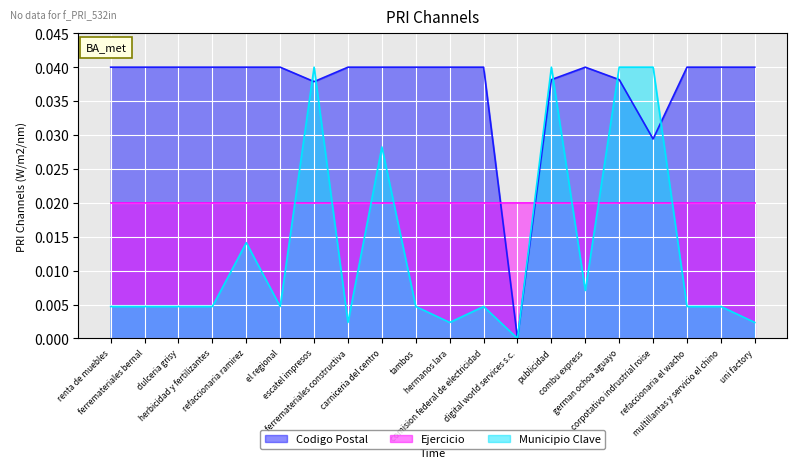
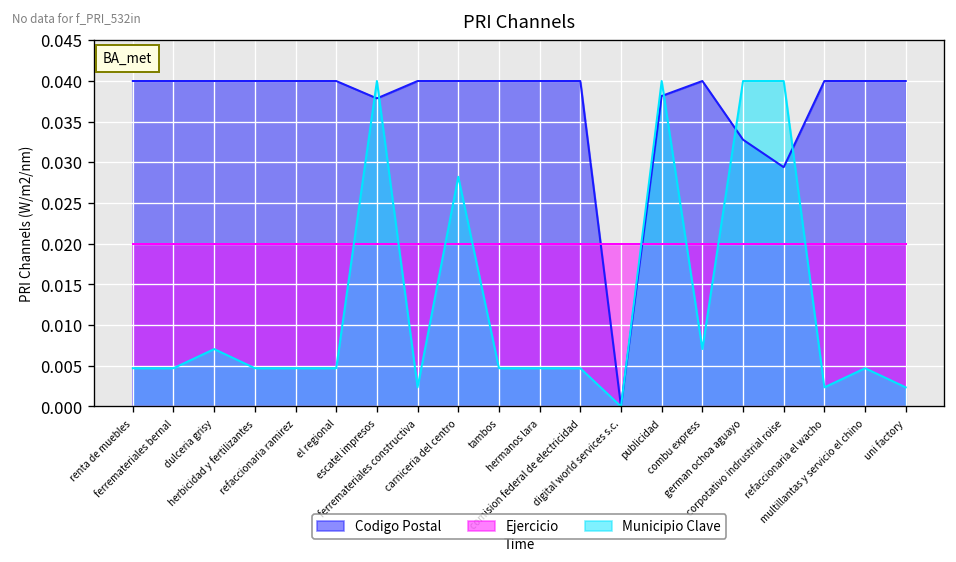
Municipio Clave, dulceria grisy: 0.005 -> 0.007
Municipio Clave, refaccionaria ramirez: 0.014 -> 0.005
Municipio Clave, hermanos lara: 0.002 -> 0.005
Codigo Postal, german ochoa aguayo: 0.038 -> 0.033
Municipio Clave, refaccionaria el wacho: 0.005 -> 0.002
